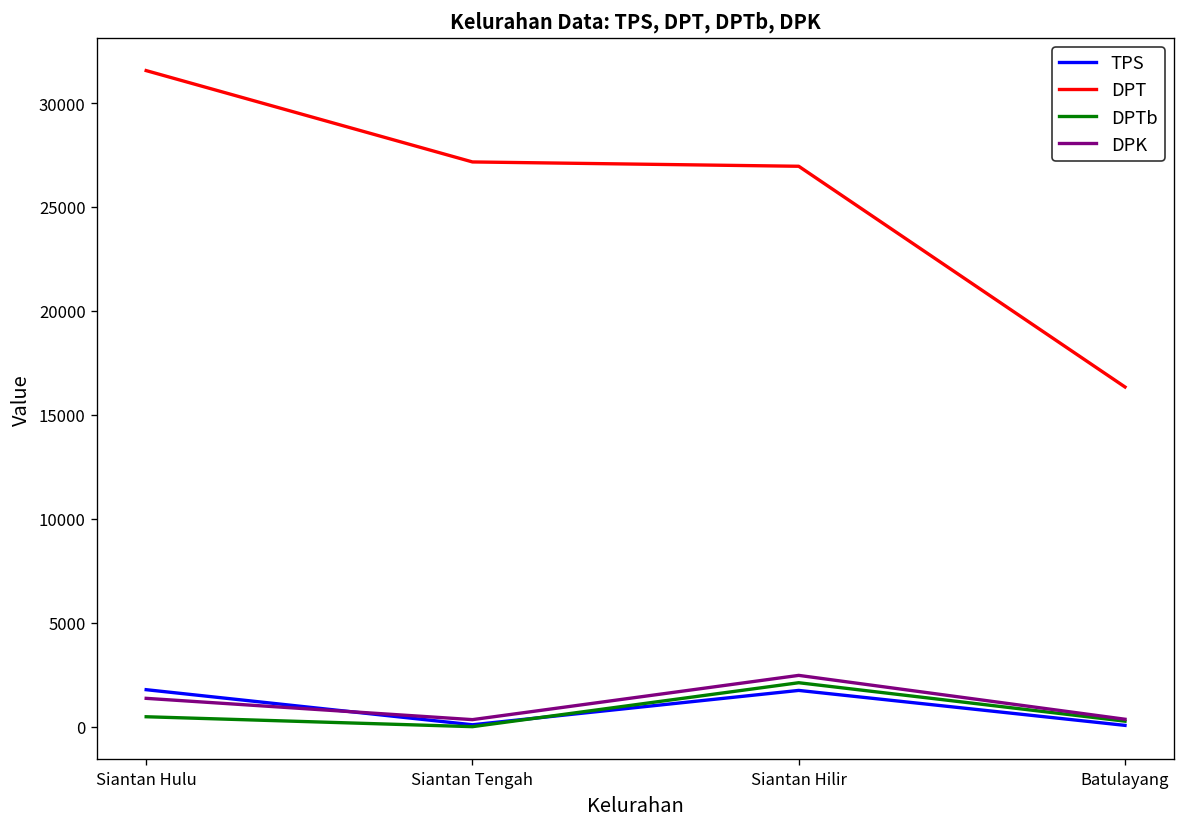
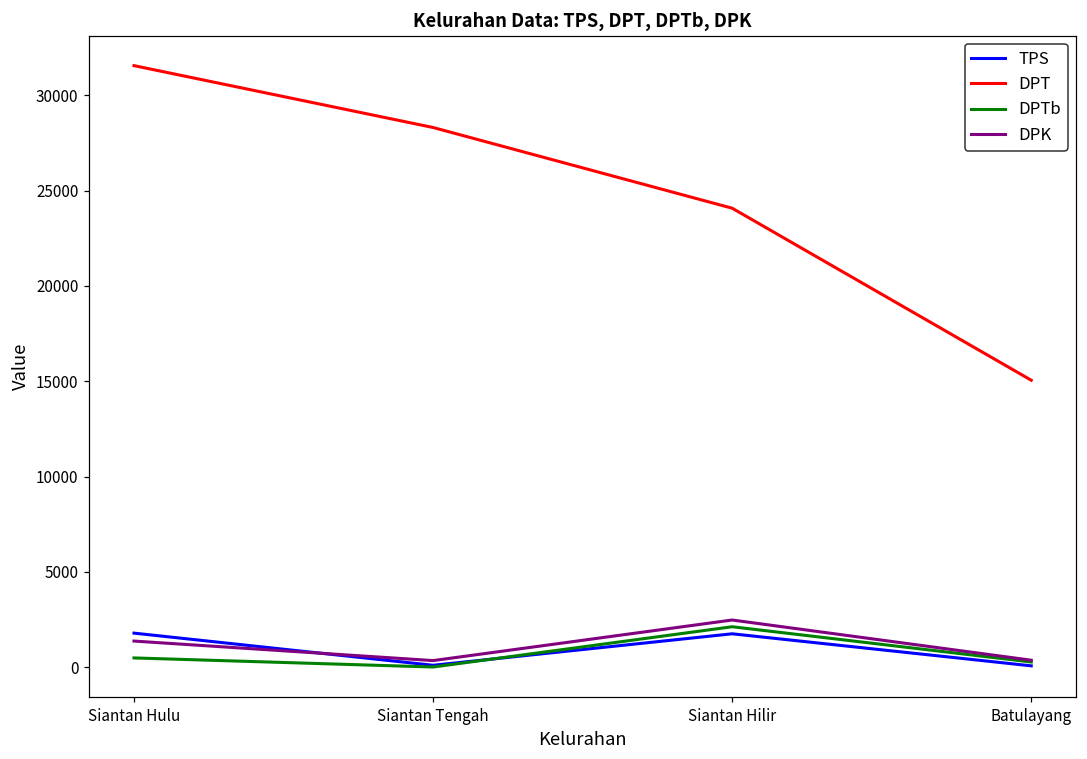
DPT, Siantan Tengah: 27200 -> 28300
DPT, Siantan Hilir: 27000 -> 24100
DPT, Batulayang: 16300 -> 15100
